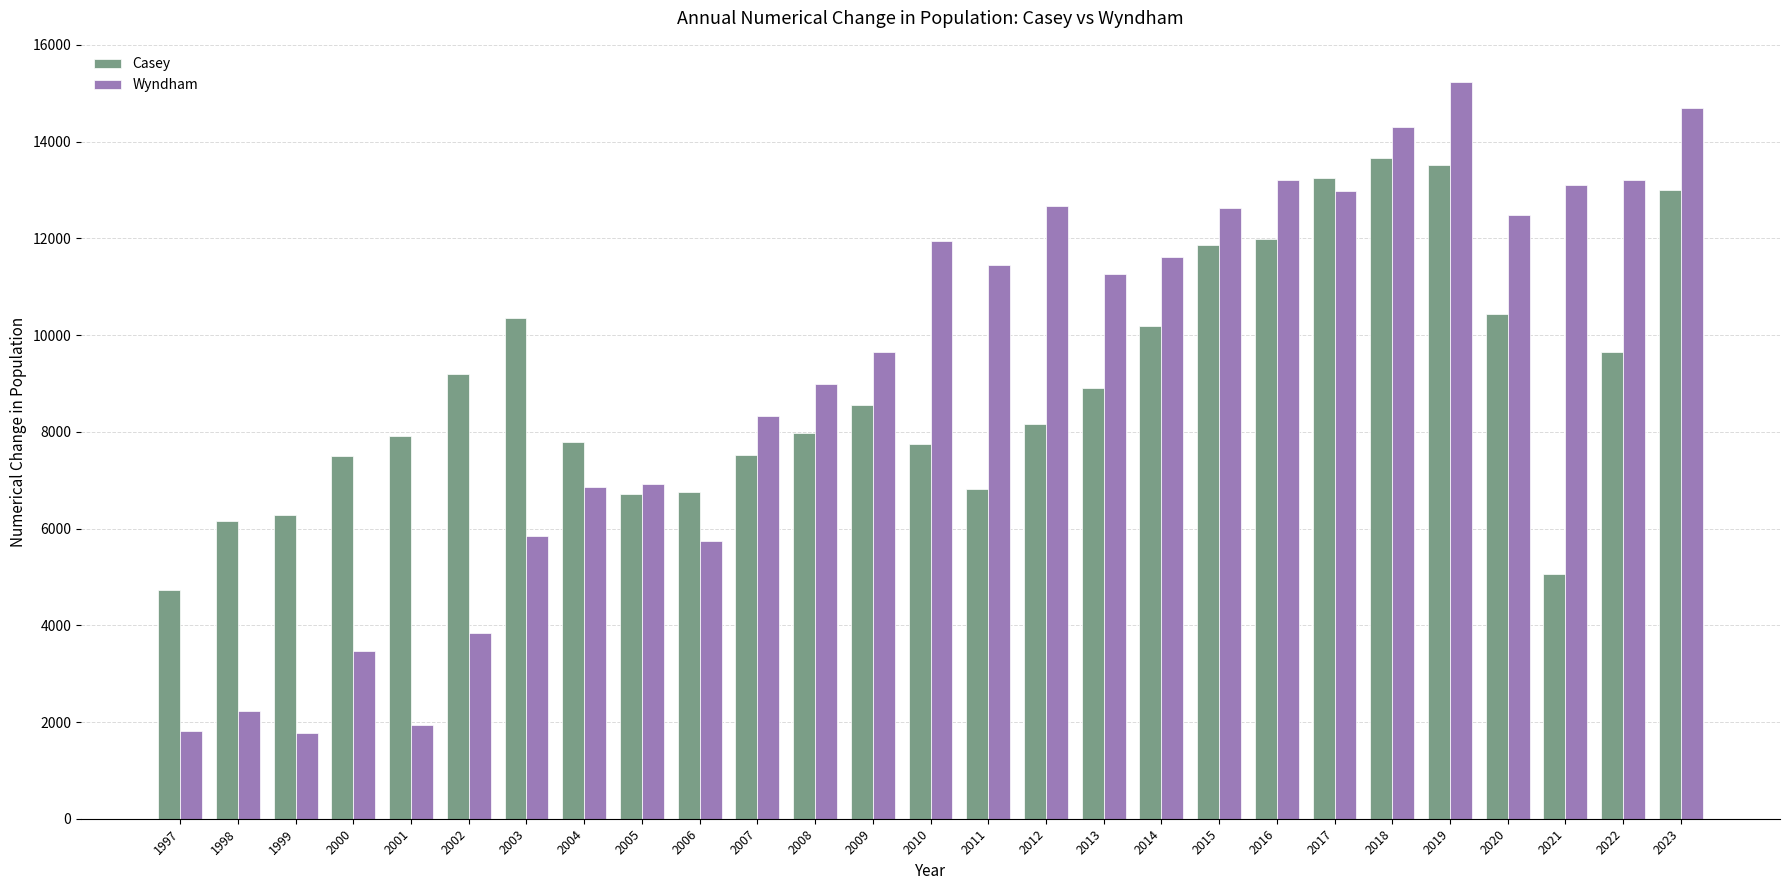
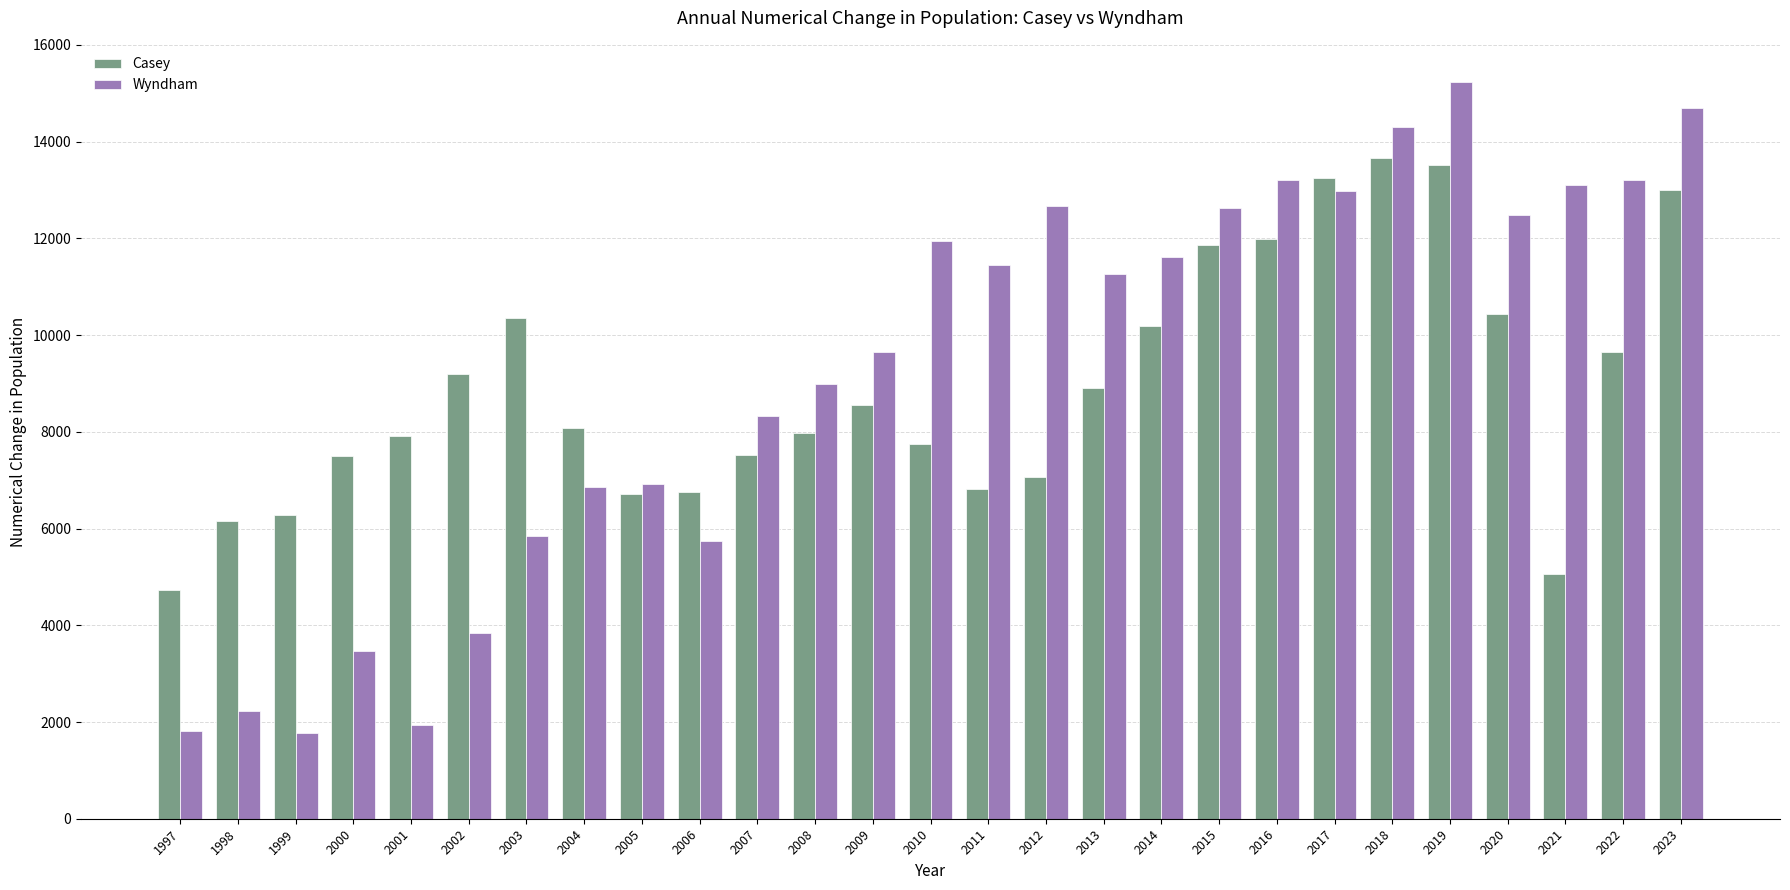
Casey, 2004: 7800 -> 8100
Casey, 2012: 8200 -> 7100
